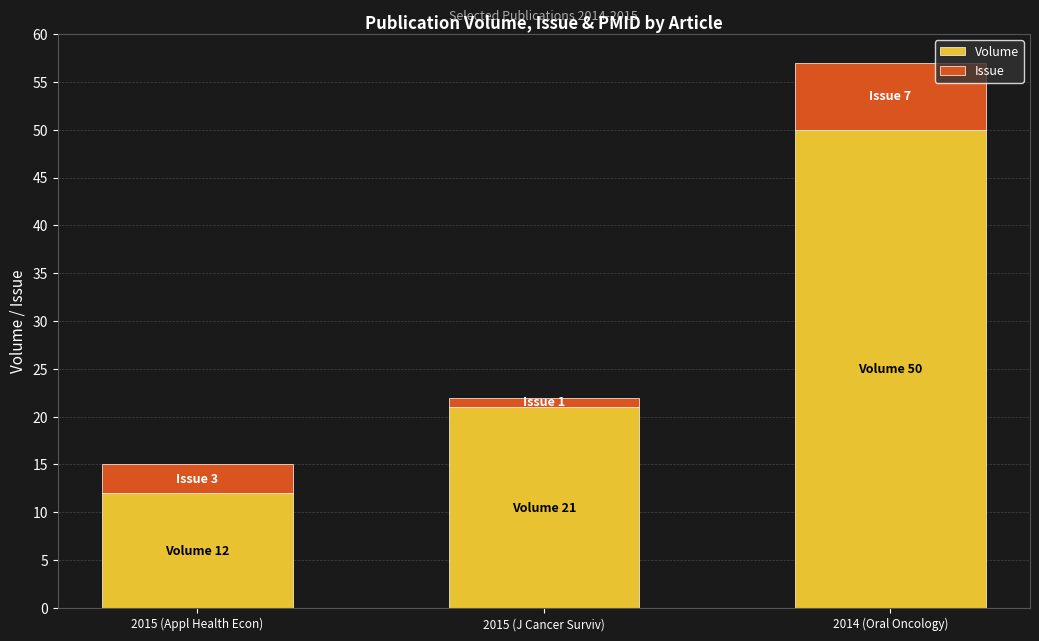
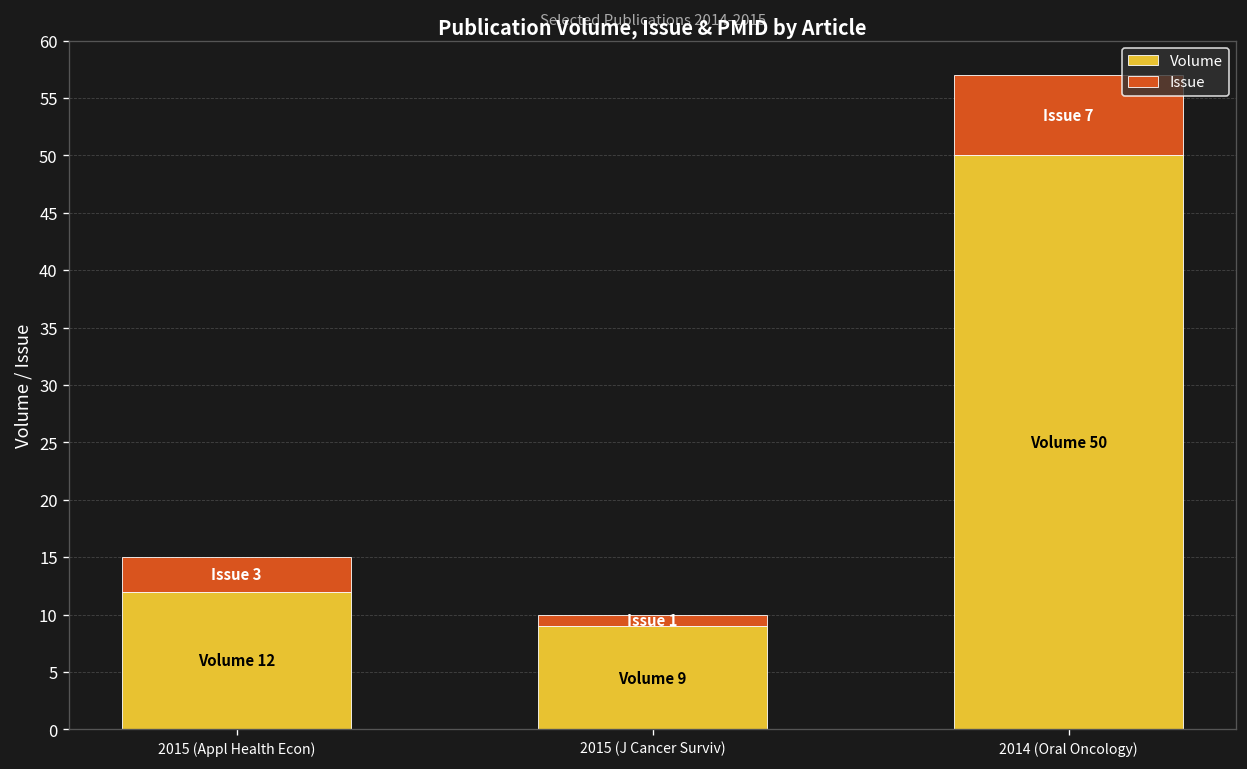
Volume, 2015 (J Cancer Surviv): 21 -> 9
